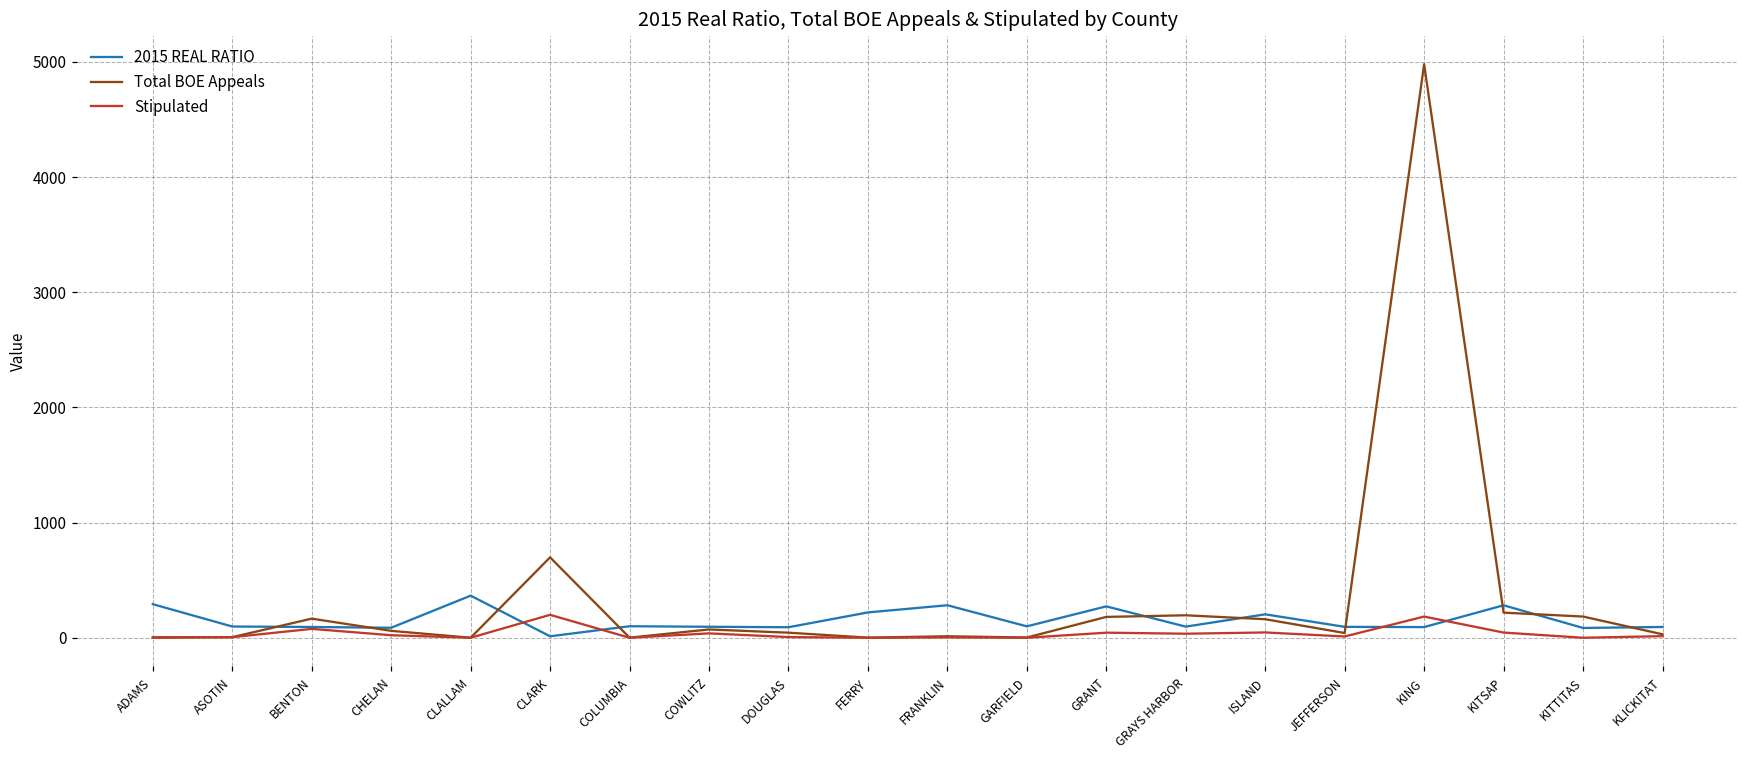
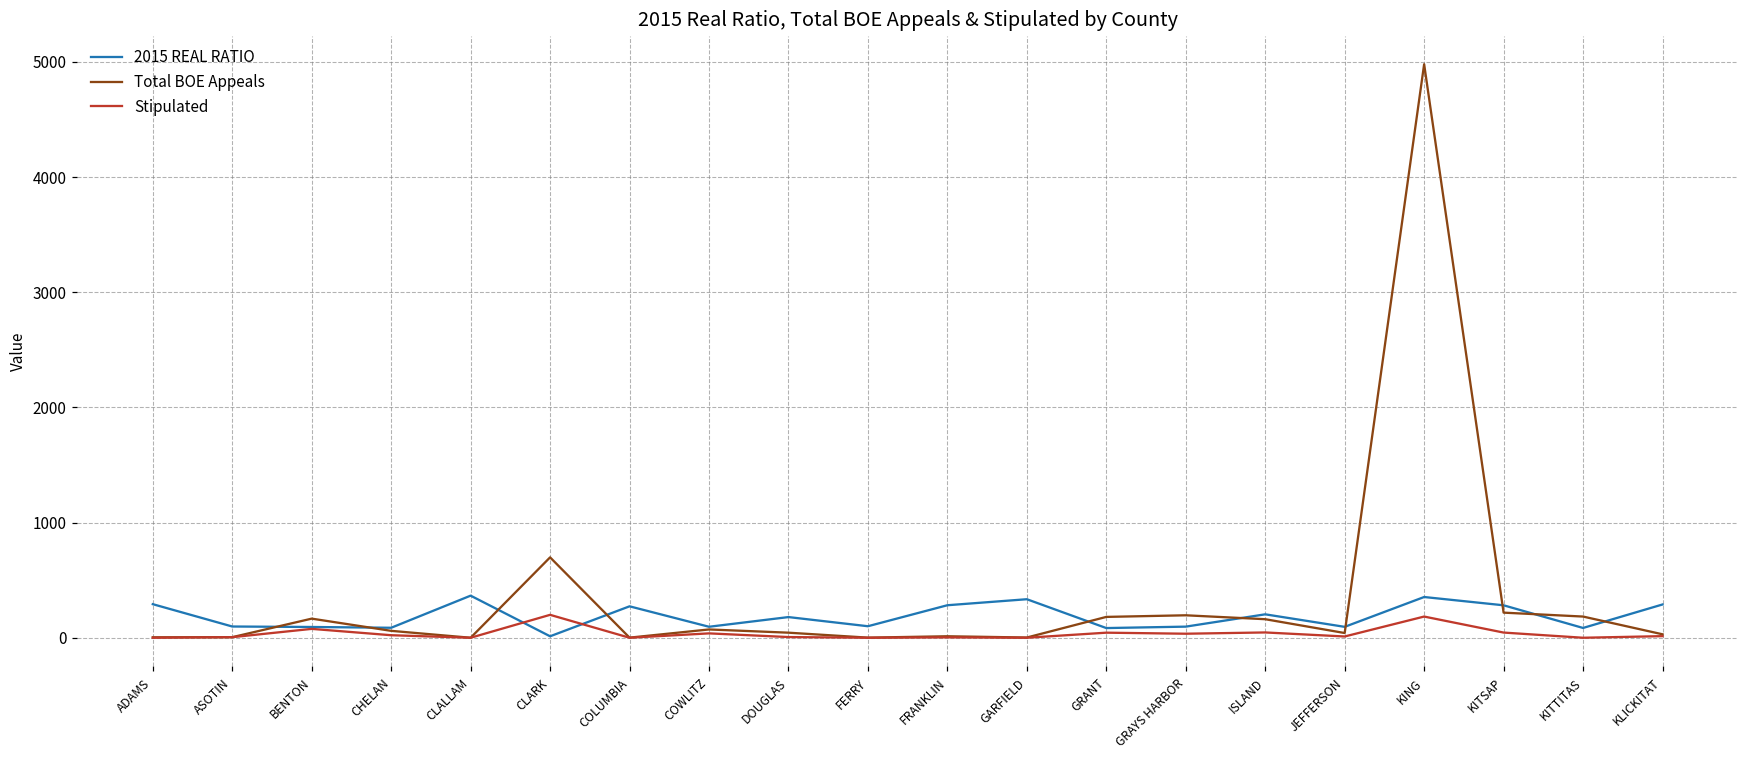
2015 REAL RATIO, COLUMBIA: 100 -> 270
2015 REAL RATIO, DOUGLAS: 90 -> 180
2015 REAL RATIO, FERRY: 220 -> 100
2015 REAL RATIO, GARFIELD: 100 -> 330
2015 REAL RATIO, GRANT: 270 -> 80
2015 REAL RATIO, KING: 90 -> 350
2015 REAL RATIO, KLICKITAT: 90 -> 290
